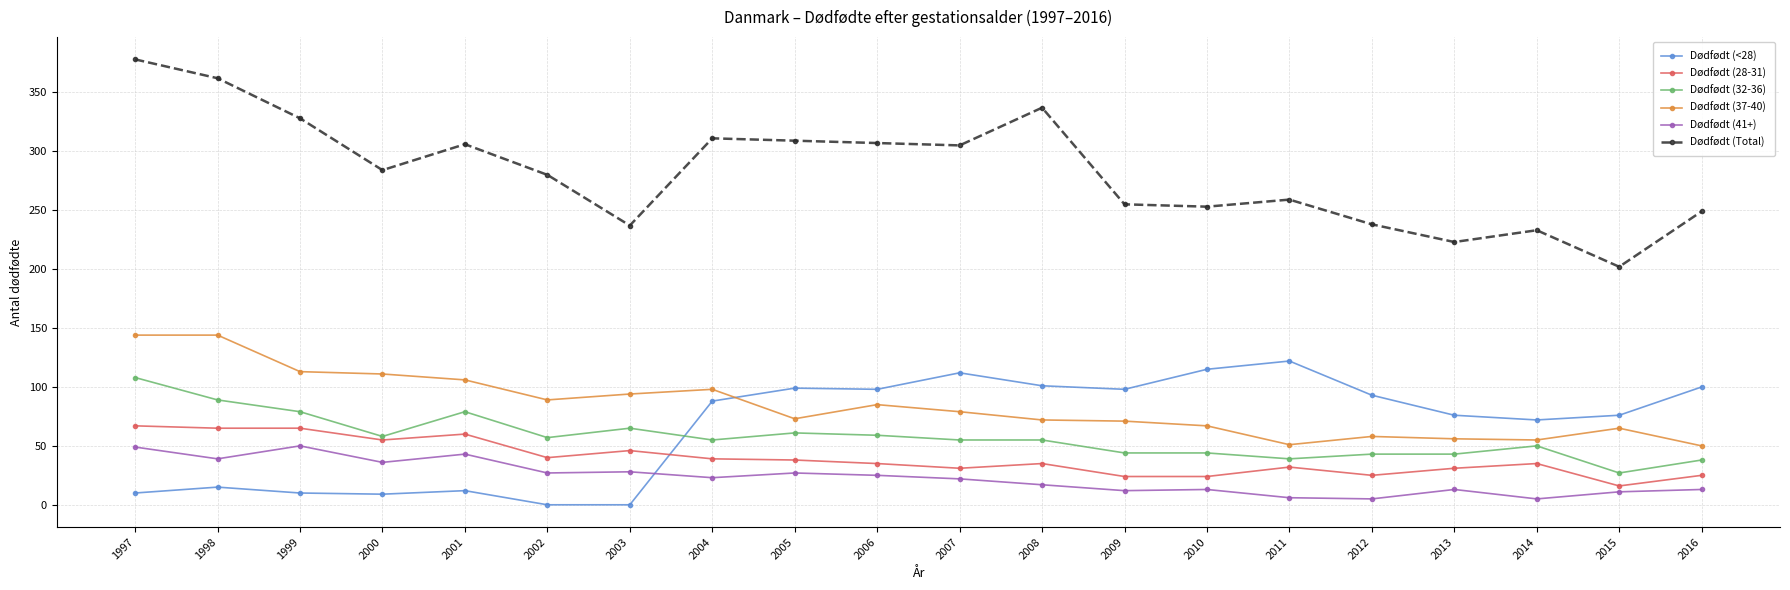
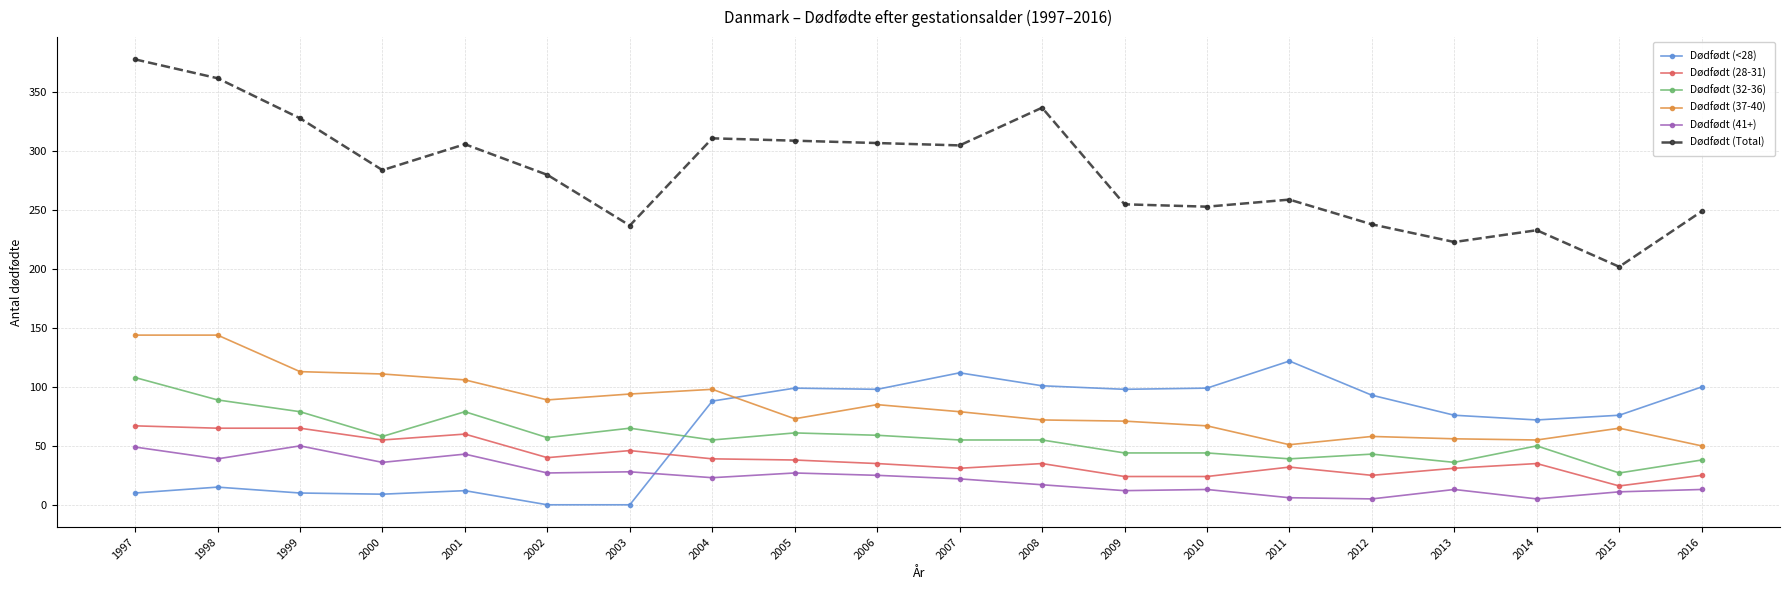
Dødfødt (<28), 2010: 115 -> 99
Dødfødt (32-36), 2013: 43 -> 36
